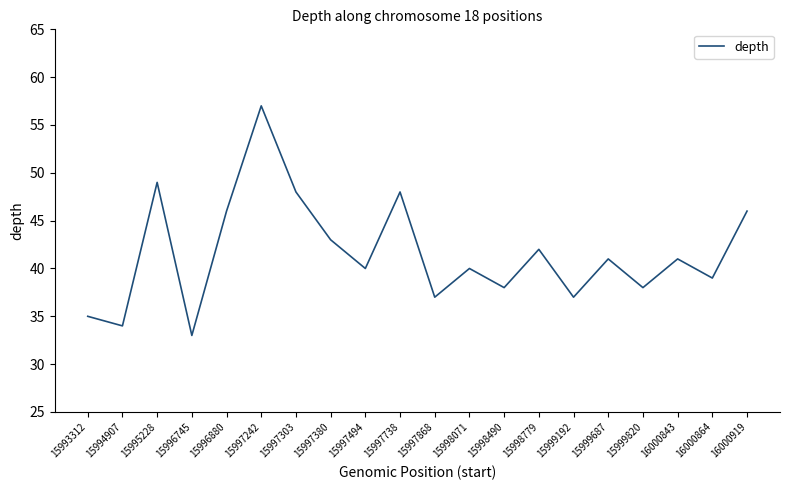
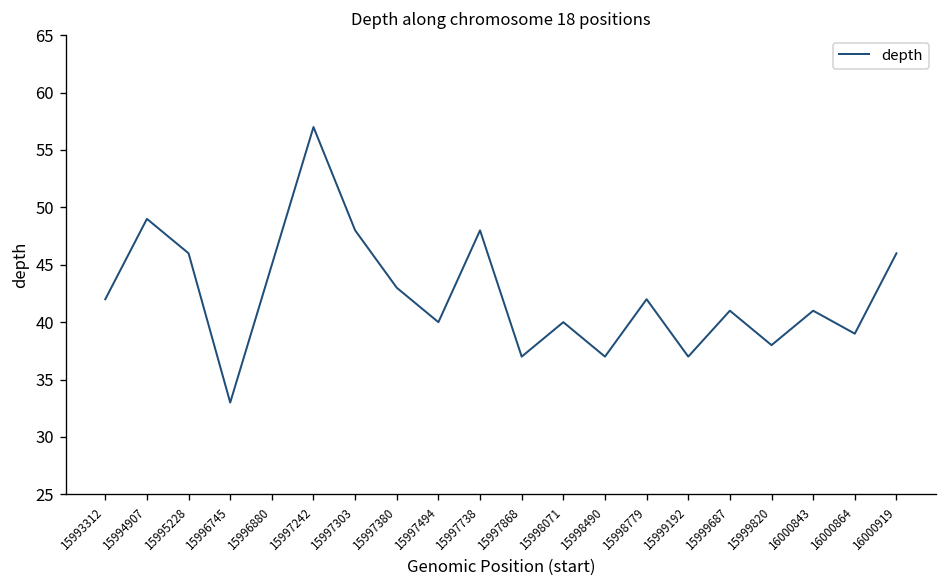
15993312: 35 -> 42
15994907: 34 -> 49
15995228: 49 -> 46
15996880: 46 -> 45
15998490: 38 -> 37
